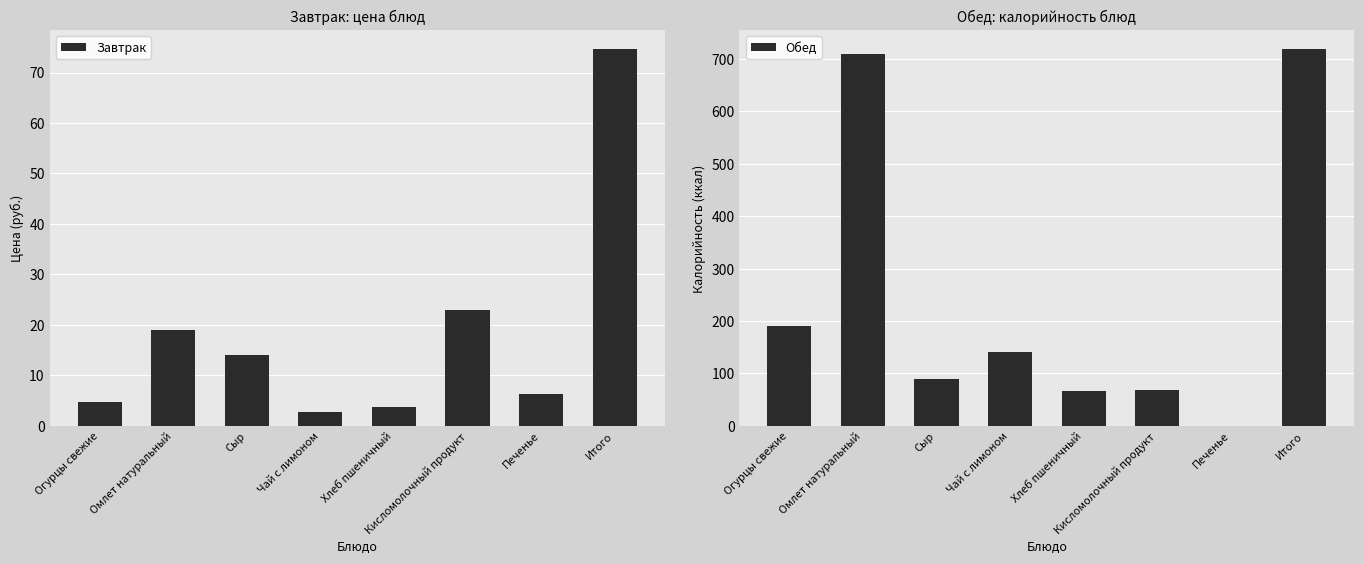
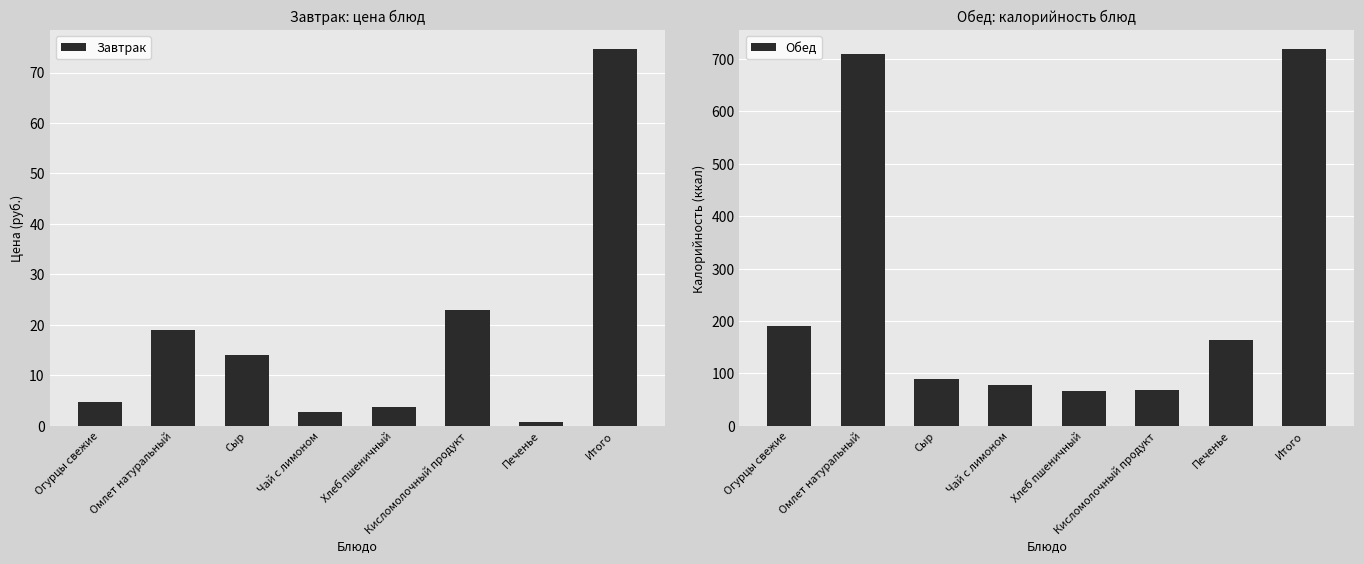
Завтрак: цена блюд, Печенье: 6 -> 1
Обед: калорийность блюд, Чай с лимоном: 140 -> 80
Обед: калорийность блюд, Печенье: 0 -> 160
